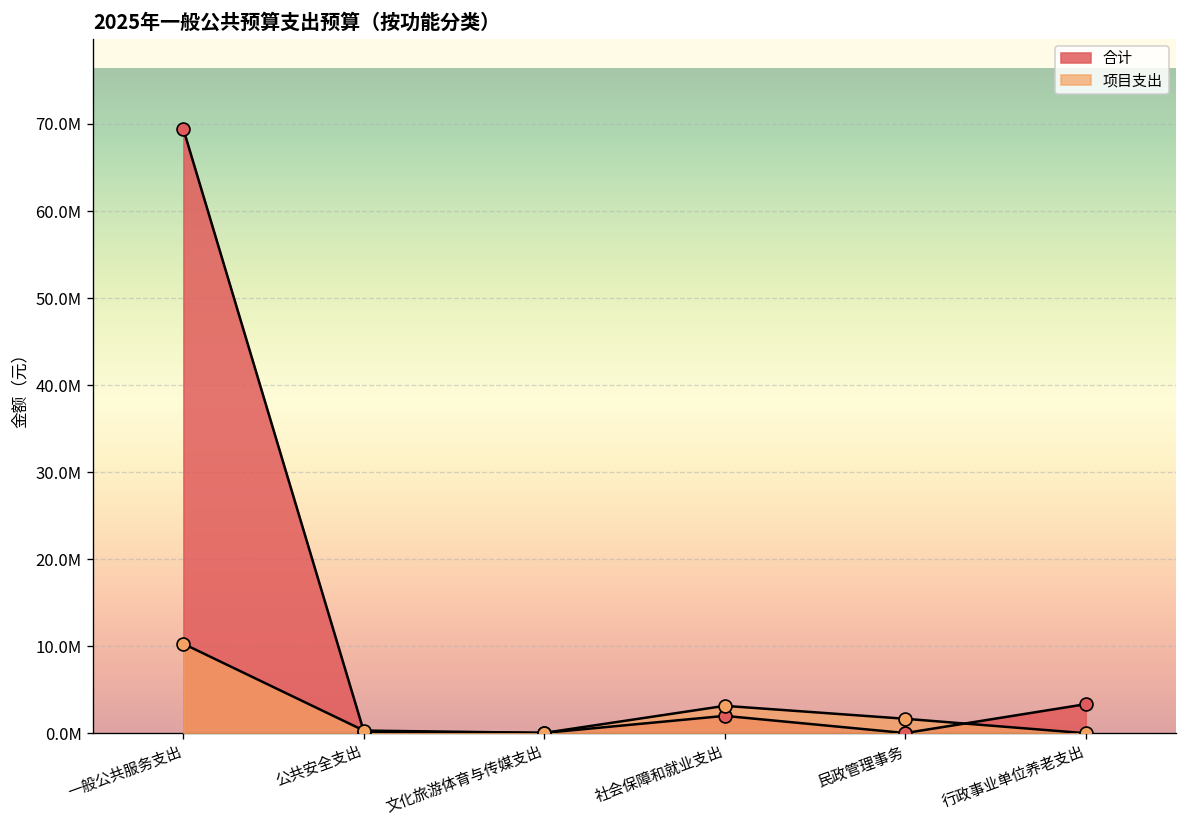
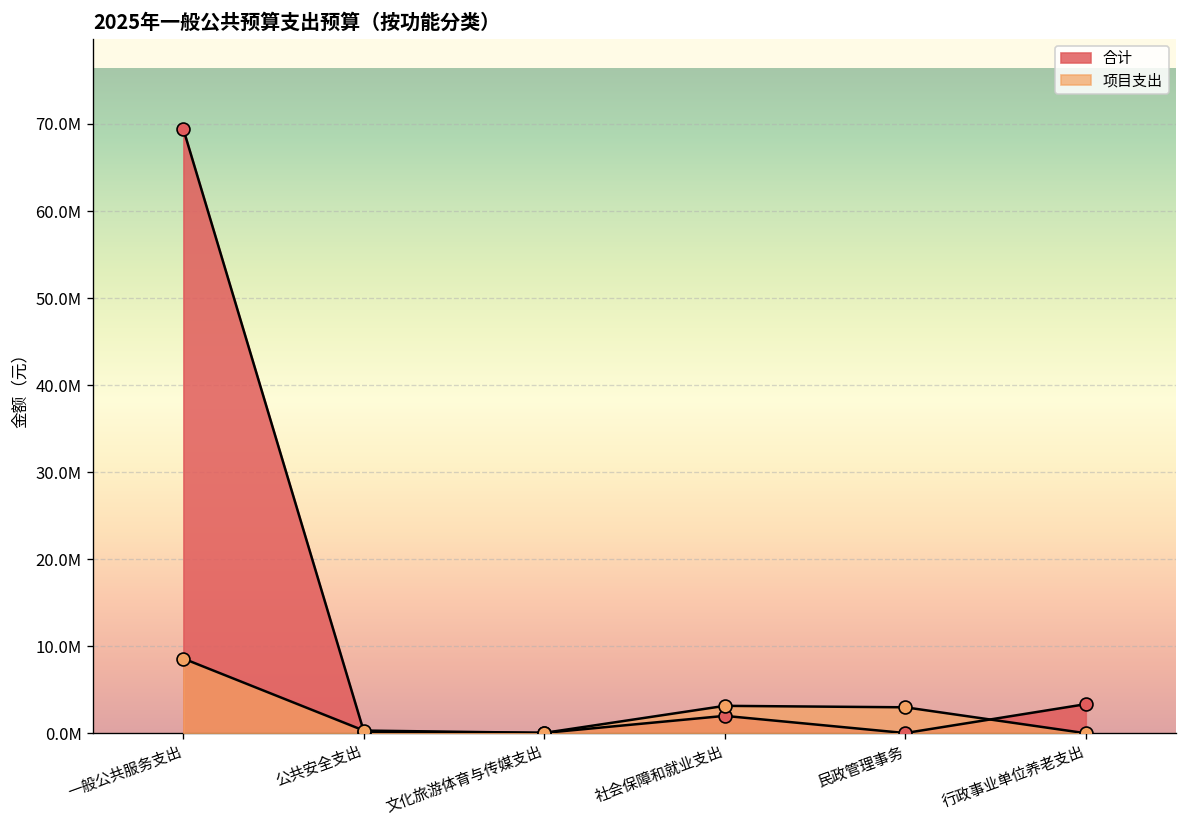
项目支出, 一般公共服务支出: 10000000 -> 9000000
项目支出, 民政管理事务: 2000000 -> 3000000
